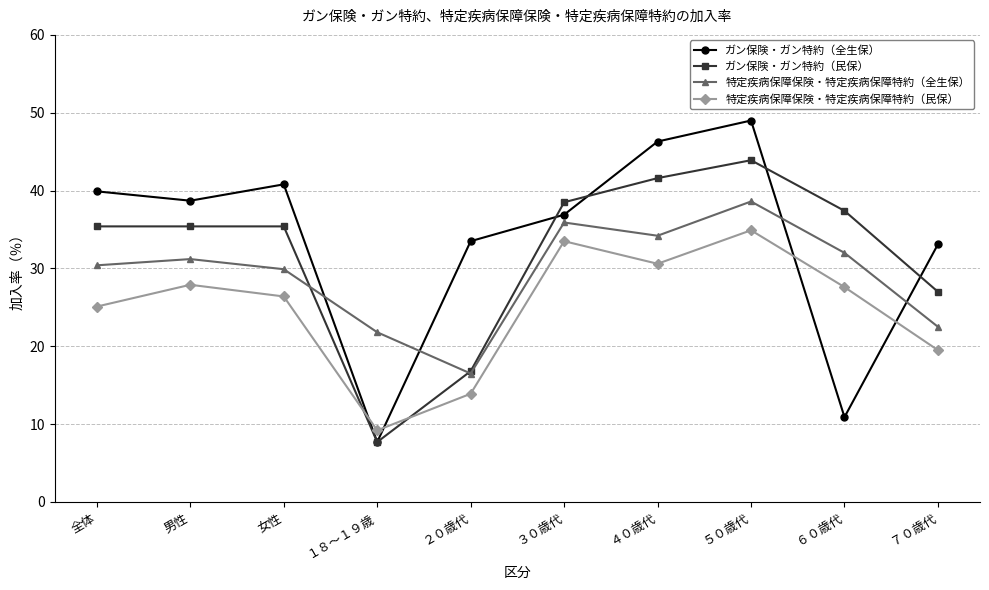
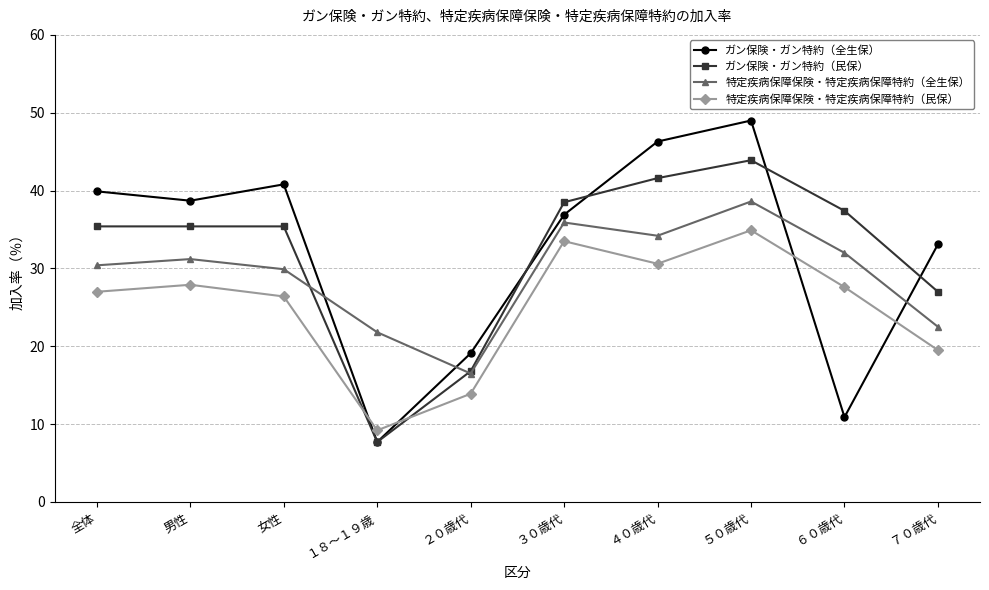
特定疾病保障保険・特定疾病保障特約（民保）, 全体: 25 -> 27
ガン保険・ガン特約（全生保）, ２０歳代: 34 -> 19
